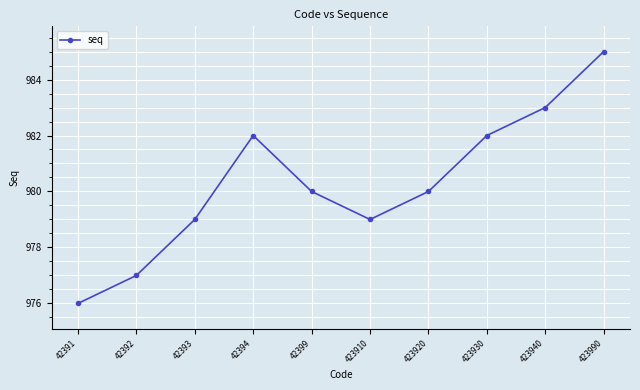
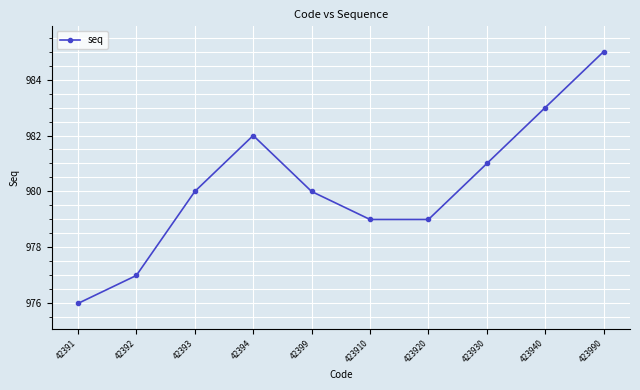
42393: 979 -> 980
423920: 980 -> 979
423930: 982 -> 981
